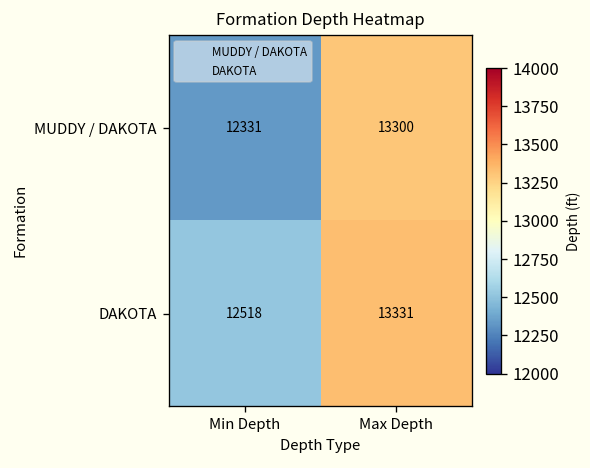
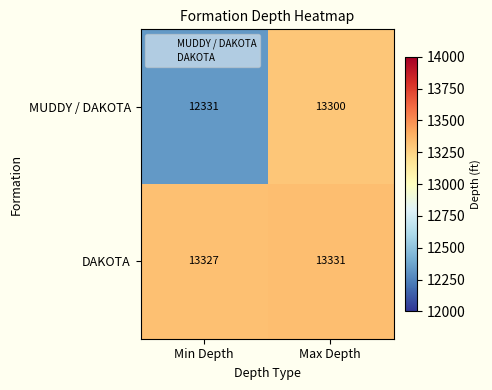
DAKOTA, Min Depth: 12518 -> 13327
